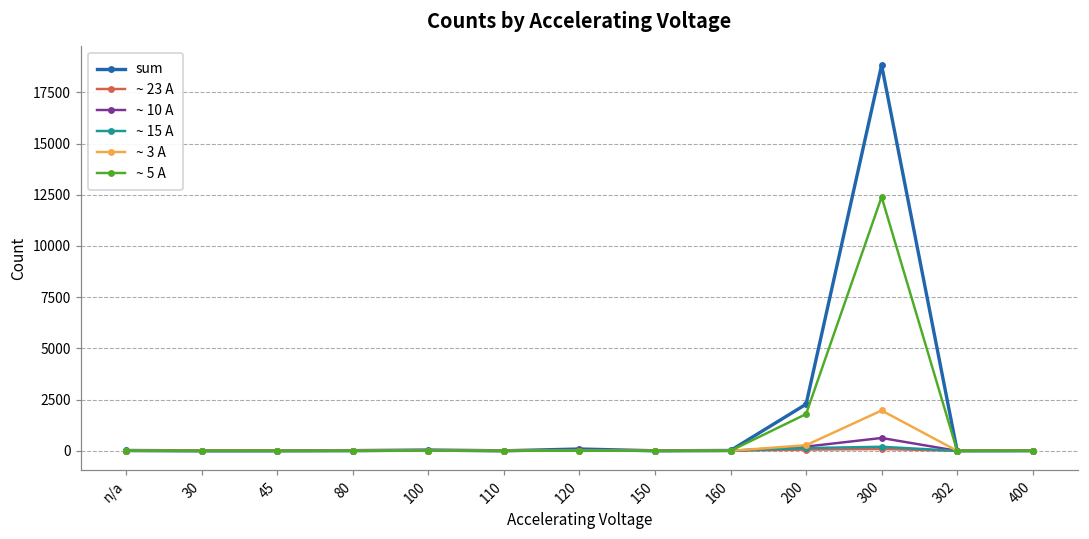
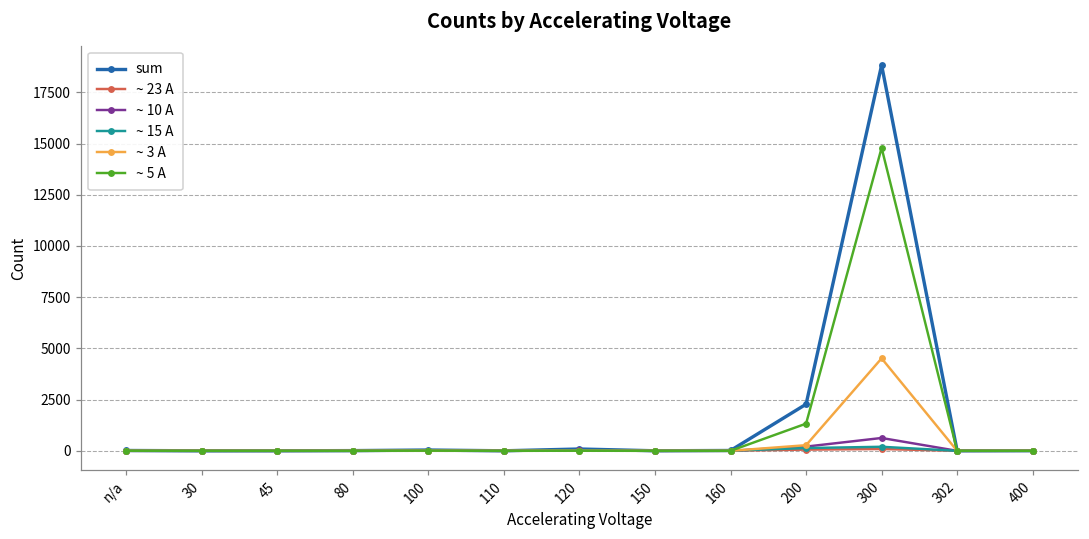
~ 5 A, 200: 1800 -> 1300
~ 3 A, 300: 2000 -> 4500
~ 5 A, 300: 12400 -> 14800
